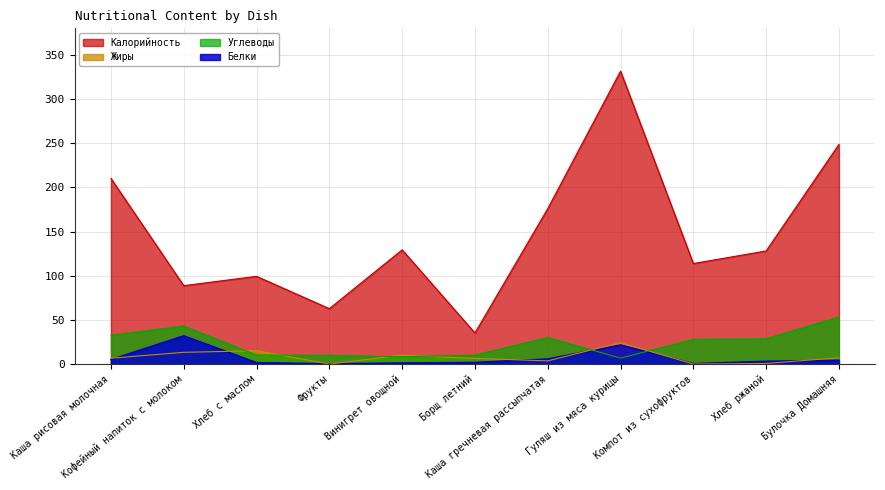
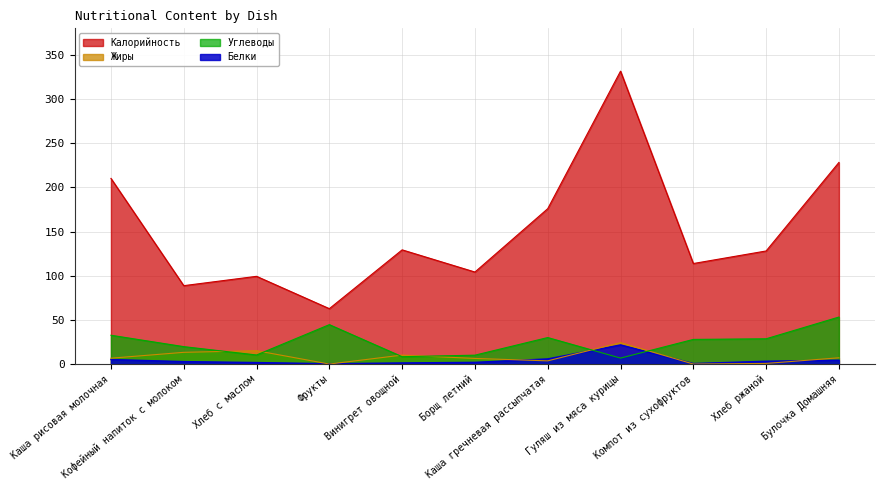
Углеводы, Кофейный напиток с молоком: 40 -> 20
Белки, Кофейный напиток с молоком: 30 -> 0
Углеводы, Фрукты: 10 -> 40
Калорийность, Борщ летний: 40 -> 100
Калорийность, Булочка Домашняя: 250 -> 230
